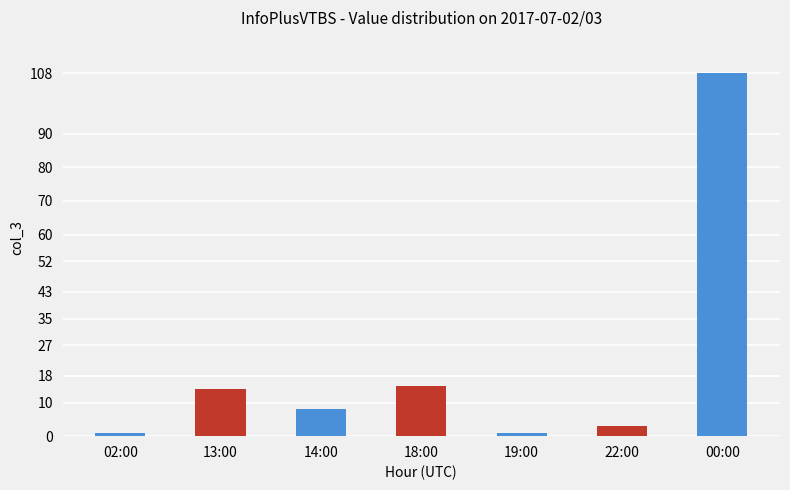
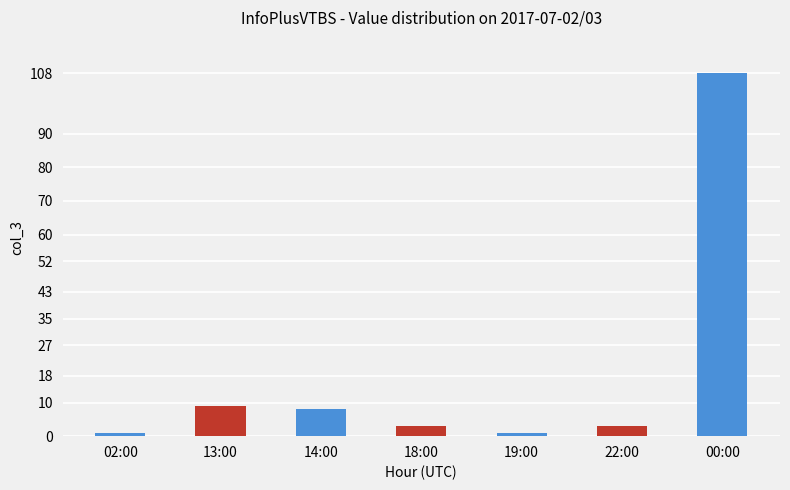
13:00: 14 -> 9
18:00: 15 -> 3
